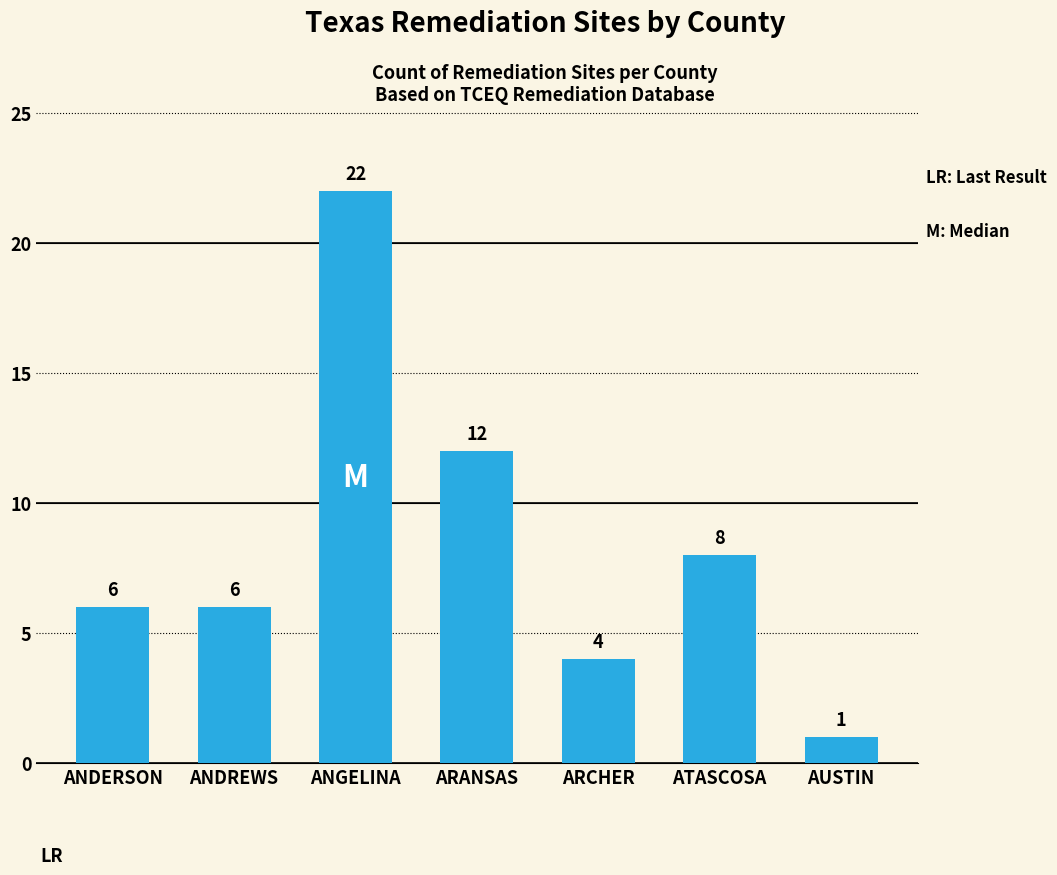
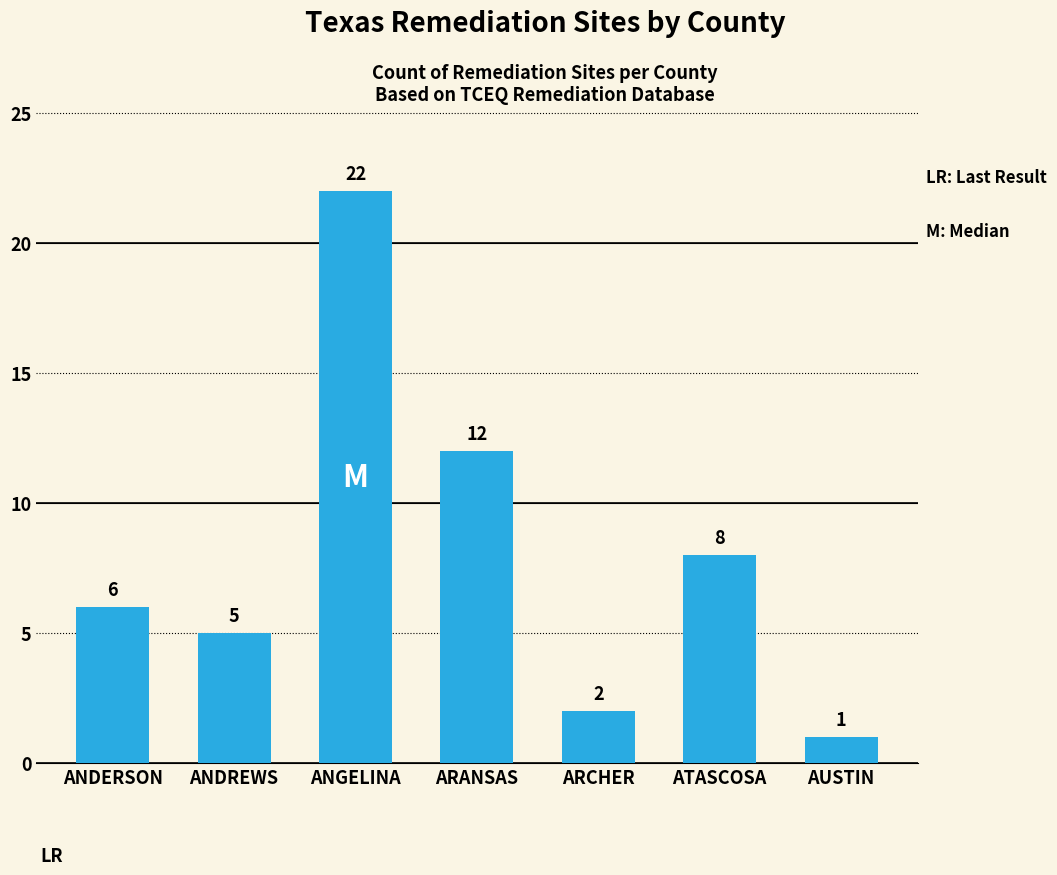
ANDREWS: 6 -> 5
ARCHER: 4 -> 2
